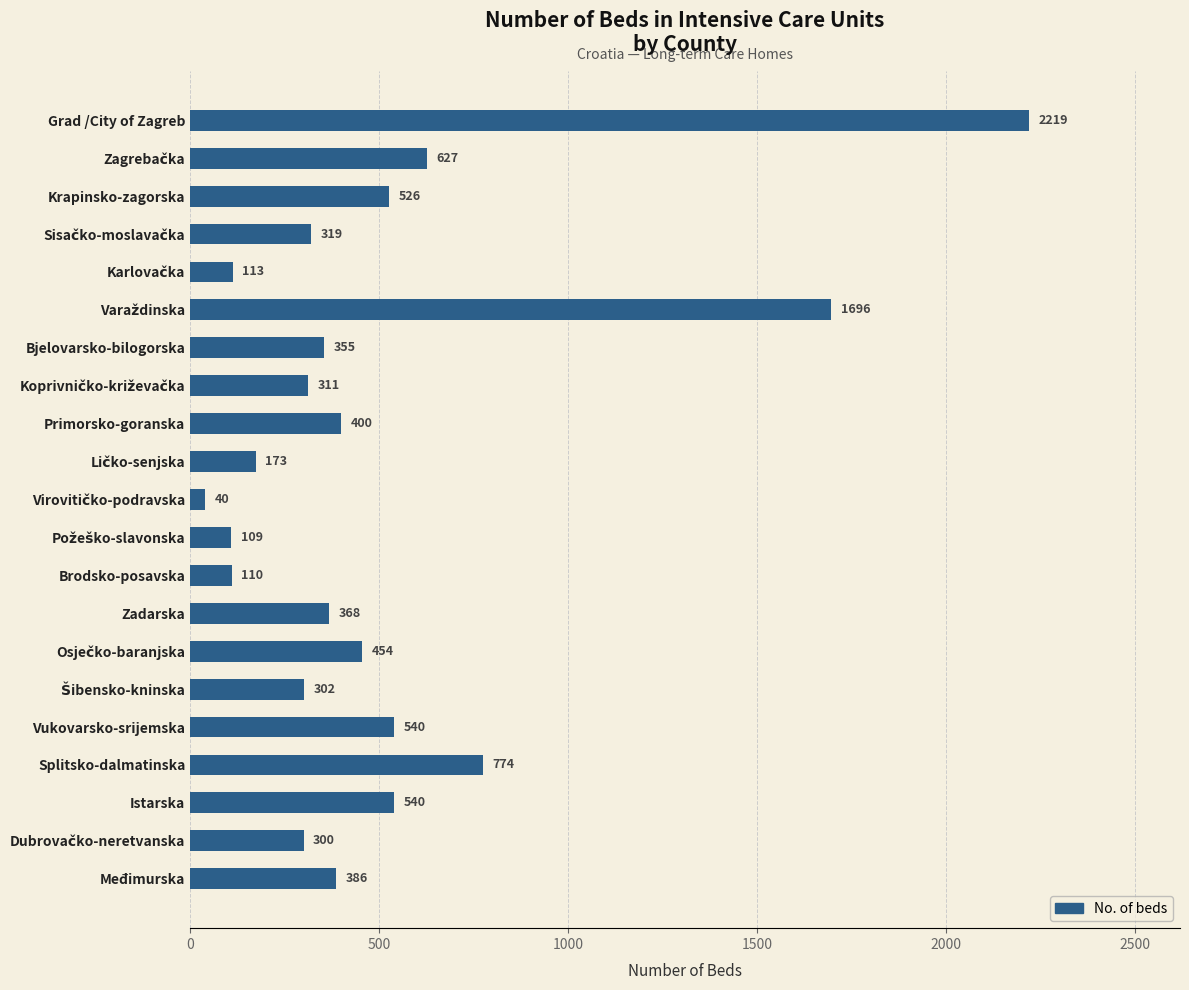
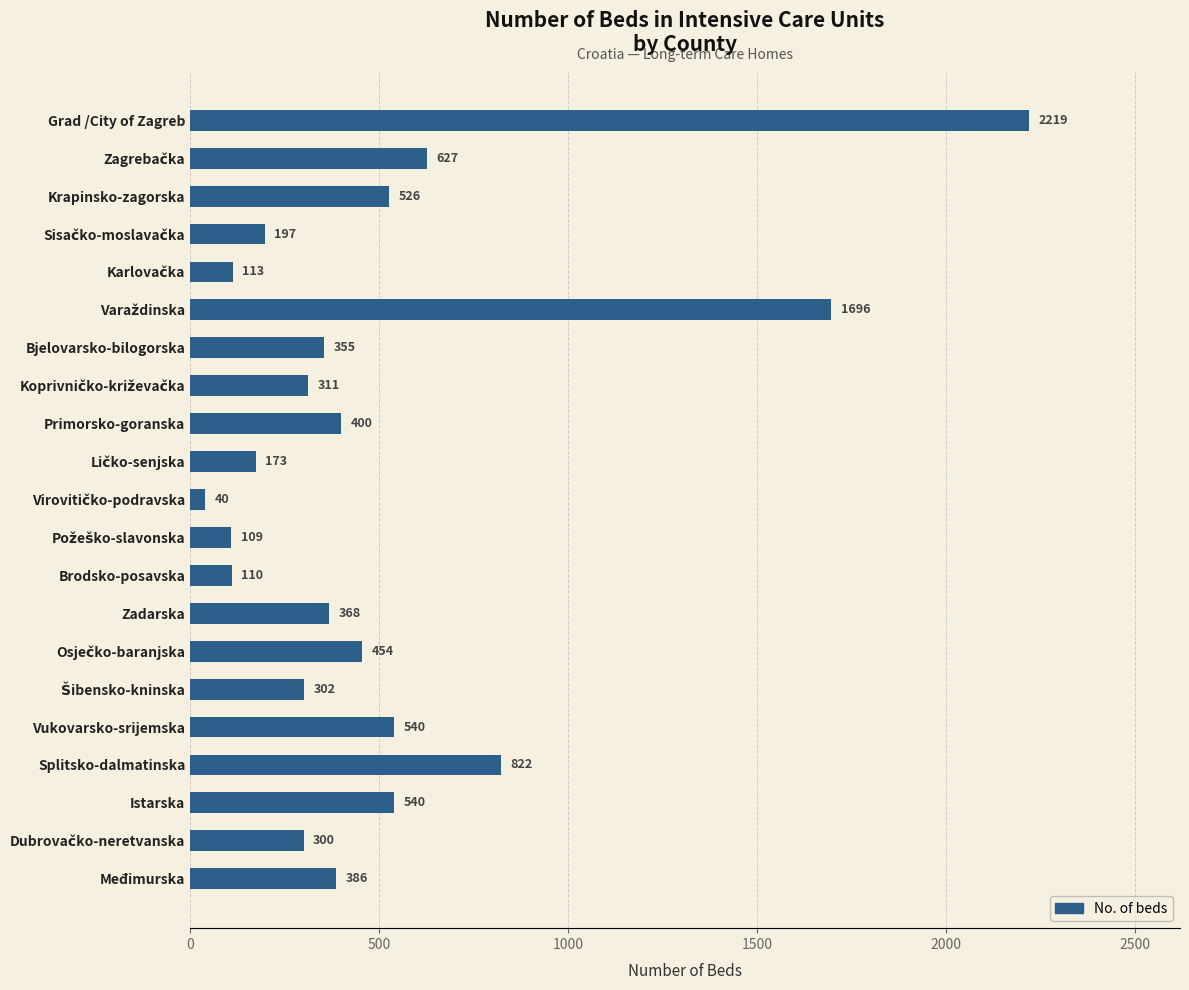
Sisačko-moslavačka: 319 -> 197
Splitsko-dalmatinska: 774 -> 822
